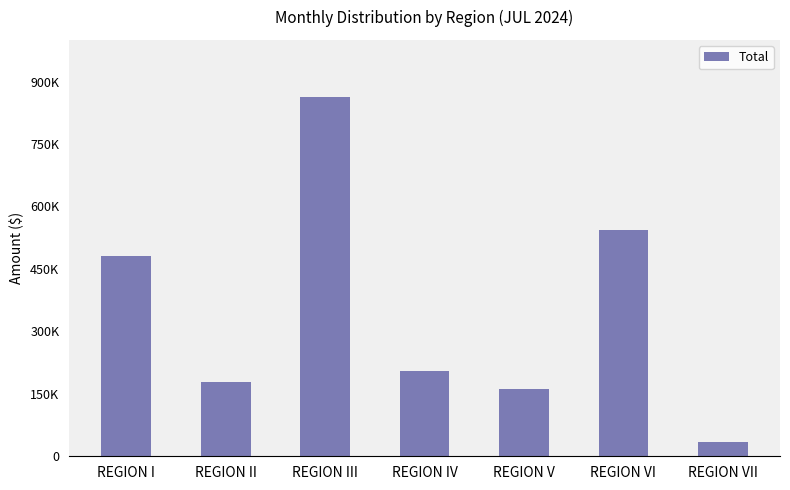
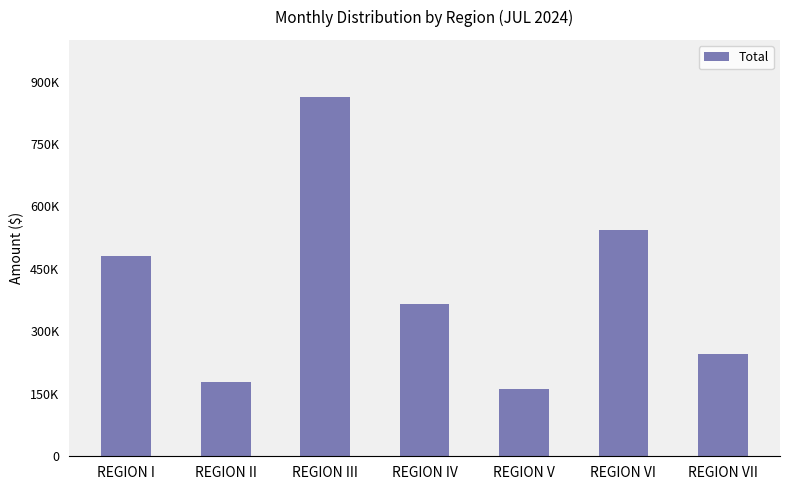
REGION IV: 200000 -> 370000
REGION VII: 30000 -> 240000
